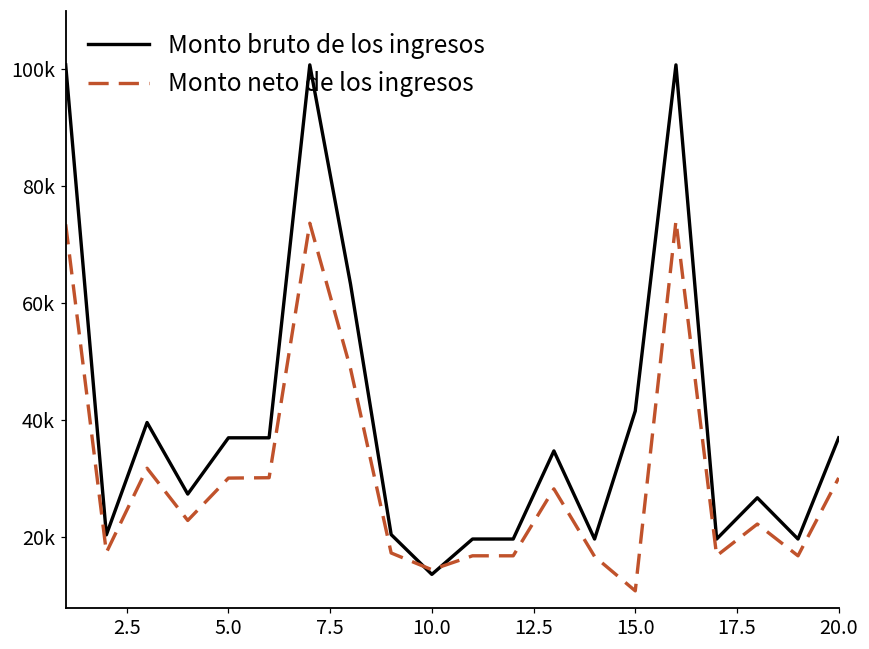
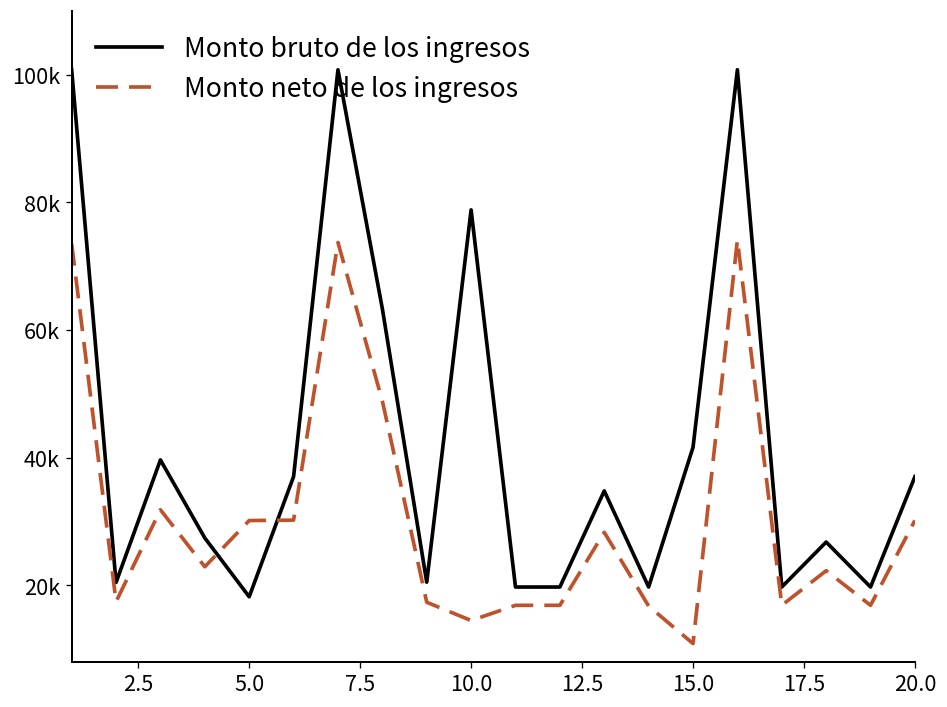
Monto bruto de los ingresos, 5.0: 37000 -> 18000
Monto bruto de los ingresos, 10.0: 14000 -> 79000
